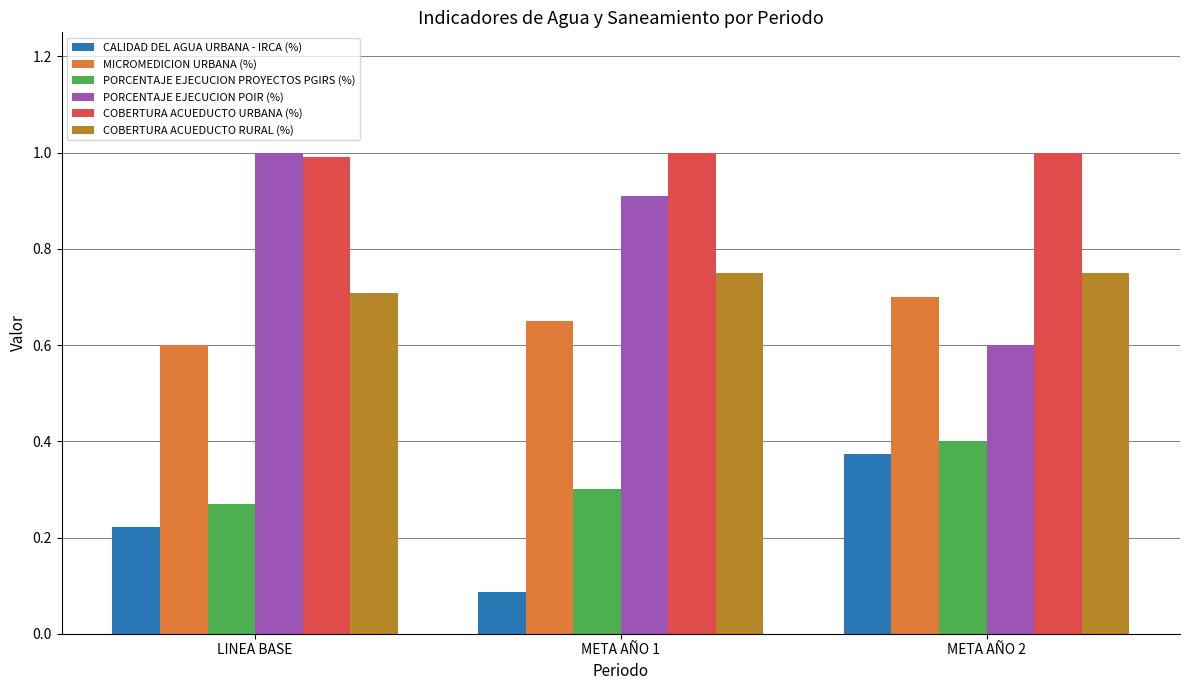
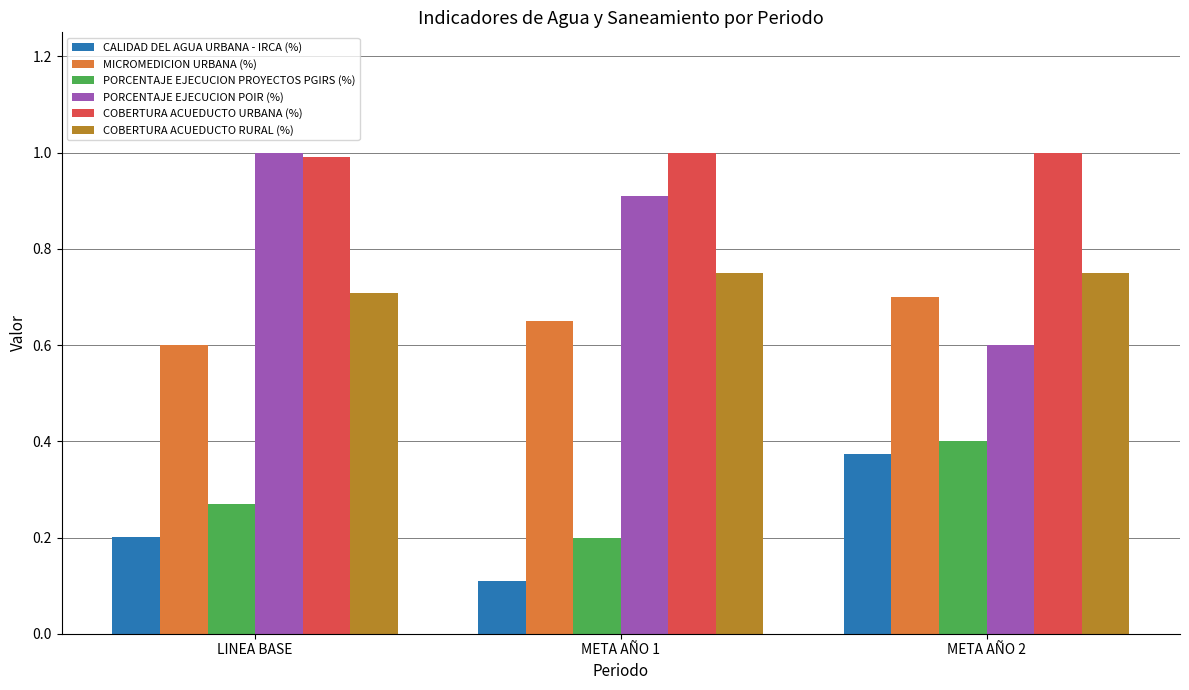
CALIDAD DEL AGUA URBANA - IRCA (%), LINEA BASE: 0.22 -> 0.20
CALIDAD DEL AGUA URBANA - IRCA (%), META AÑO 1: 0.09 -> 0.11
PORCENTAJE EJECUCION PROYECTOS PGIRS (%), META AÑO 1: 0.3 -> 0.2
